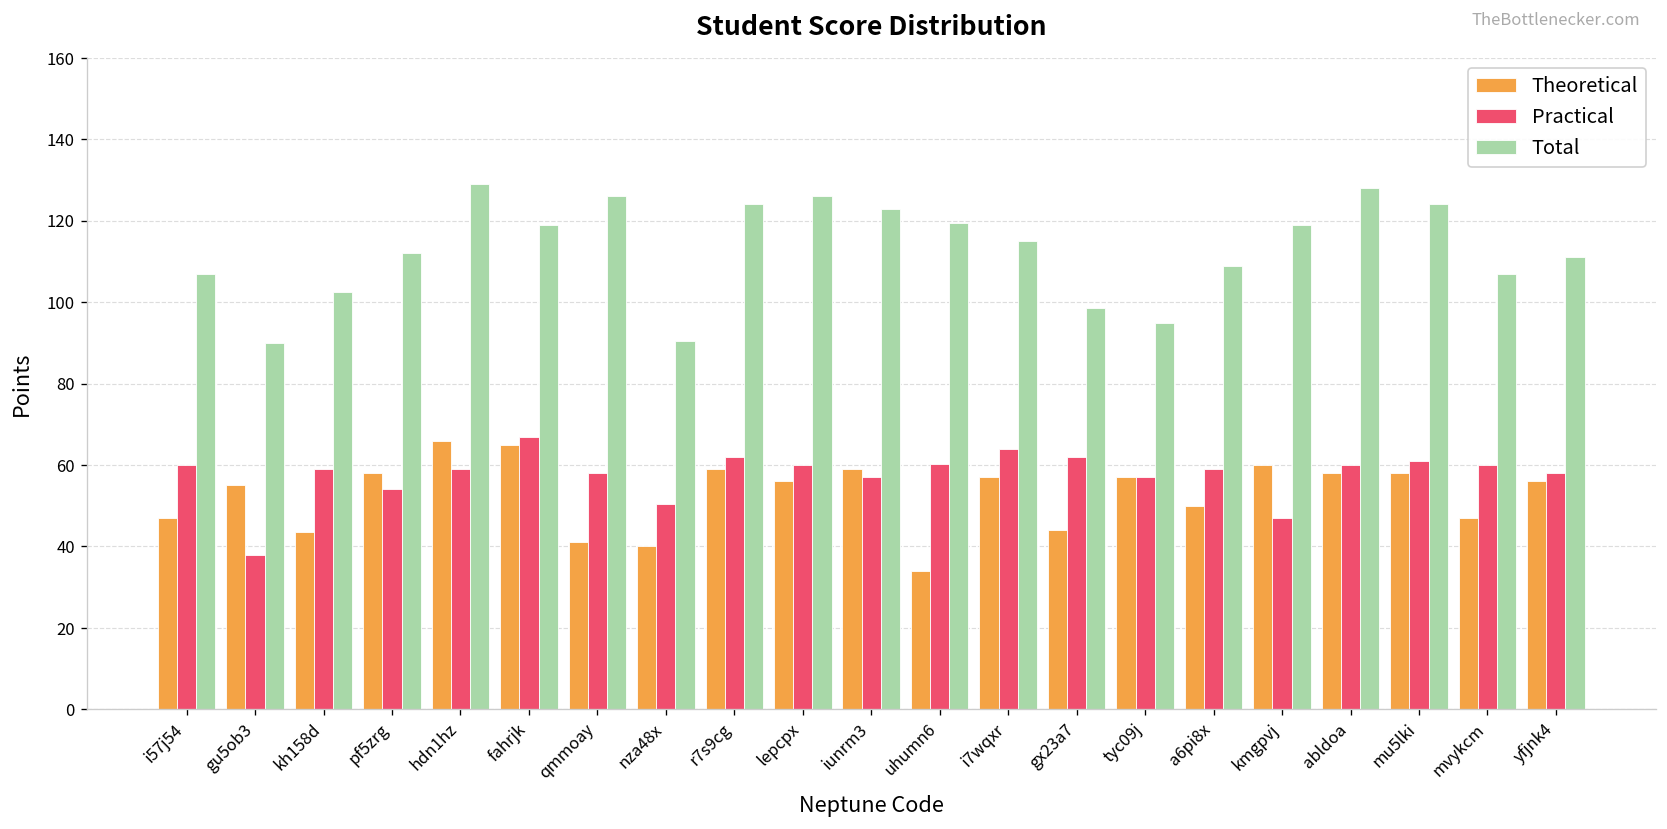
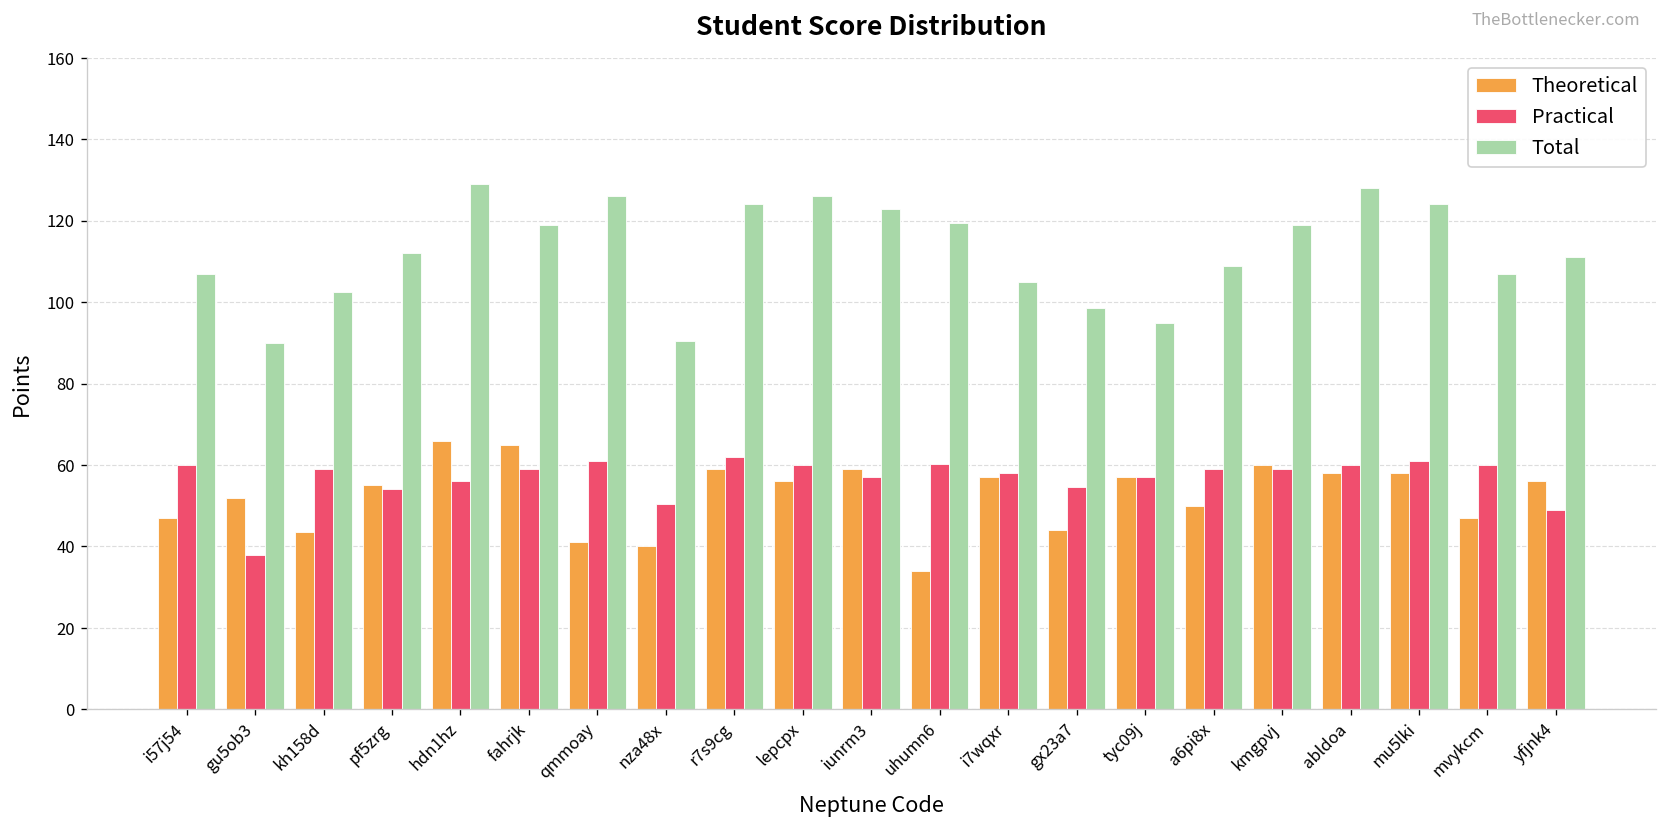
Theoretical, gu5ob3: 55 -> 52
Theoretical, pf5zrg: 58 -> 55
Practical, hdn1hz: 59 -> 56
Practical, fahrjk: 67 -> 59
Practical, qmmoay: 58 -> 61
Practical, i7wqxr: 64 -> 58
Total, i7wqxr: 115 -> 105
Practical, gx23a7: 62 -> 55
Practical, kmgpvj: 47 -> 59
Practical, yfjnk4: 58 -> 49
